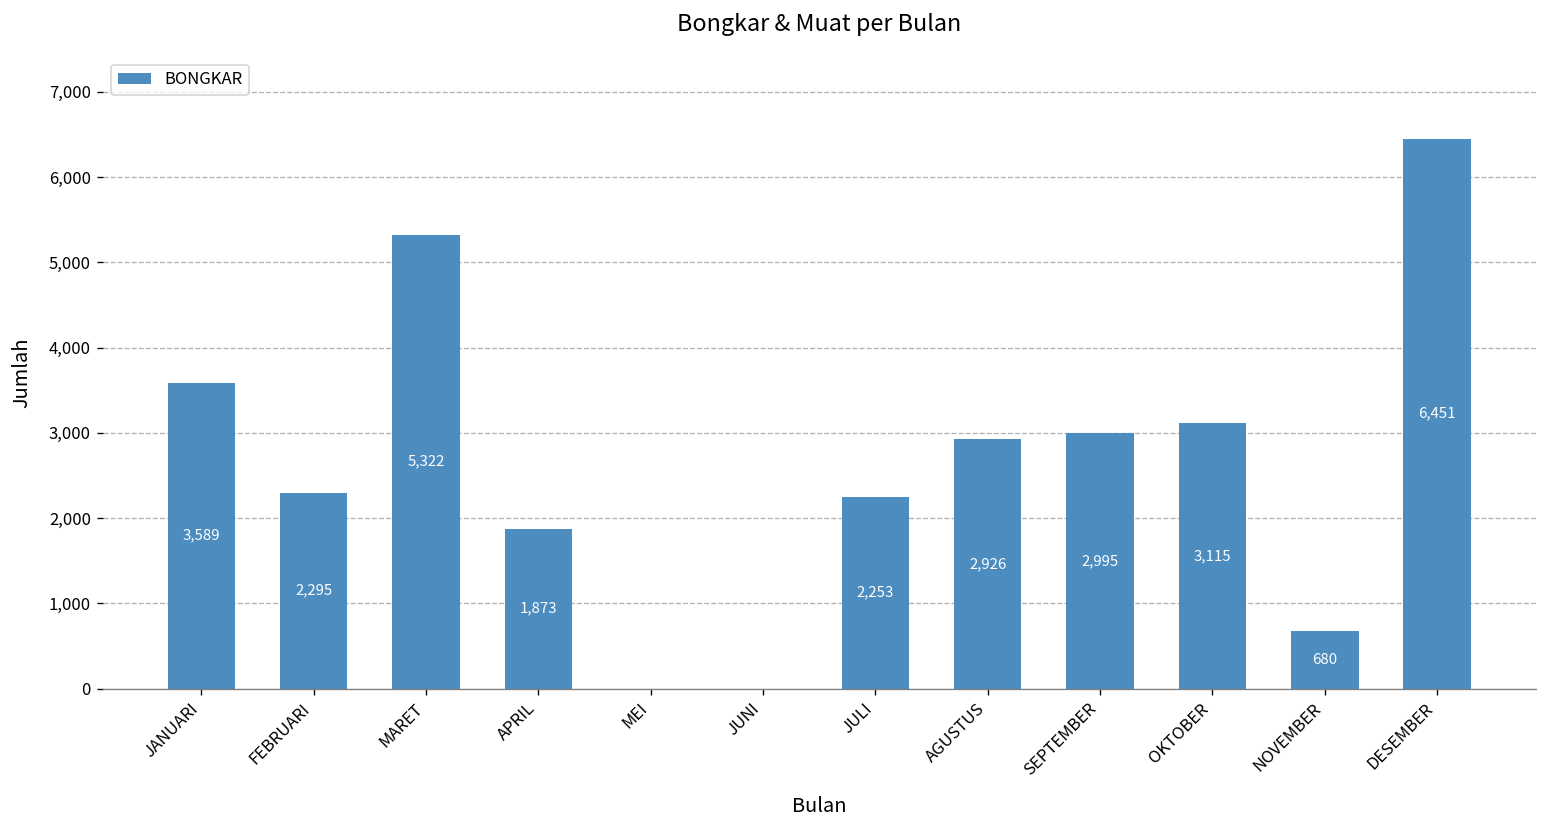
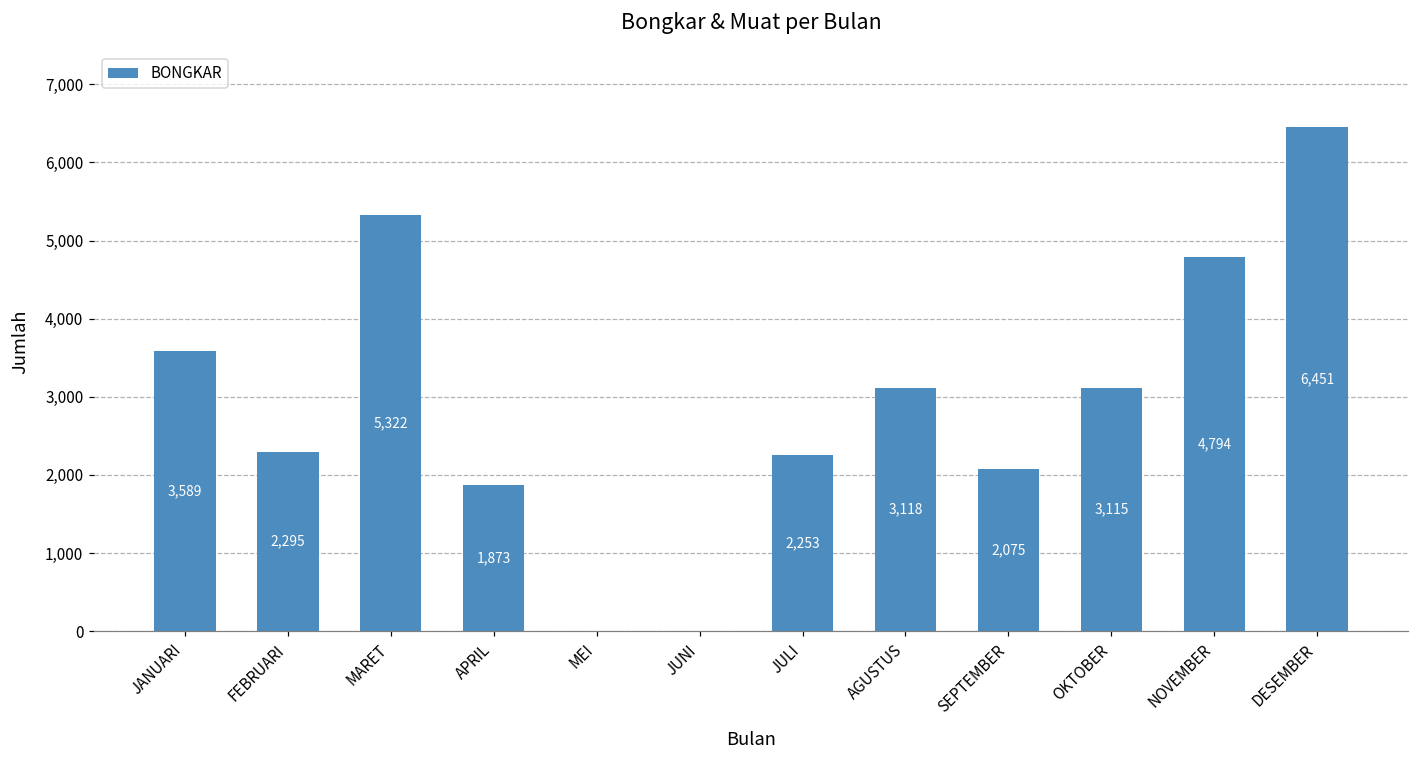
AGUSTUS: 2,926 -> 3,118
SEPTEMBER: 2,995 -> 2,075
NOVEMBER: 680 -> 4,794
